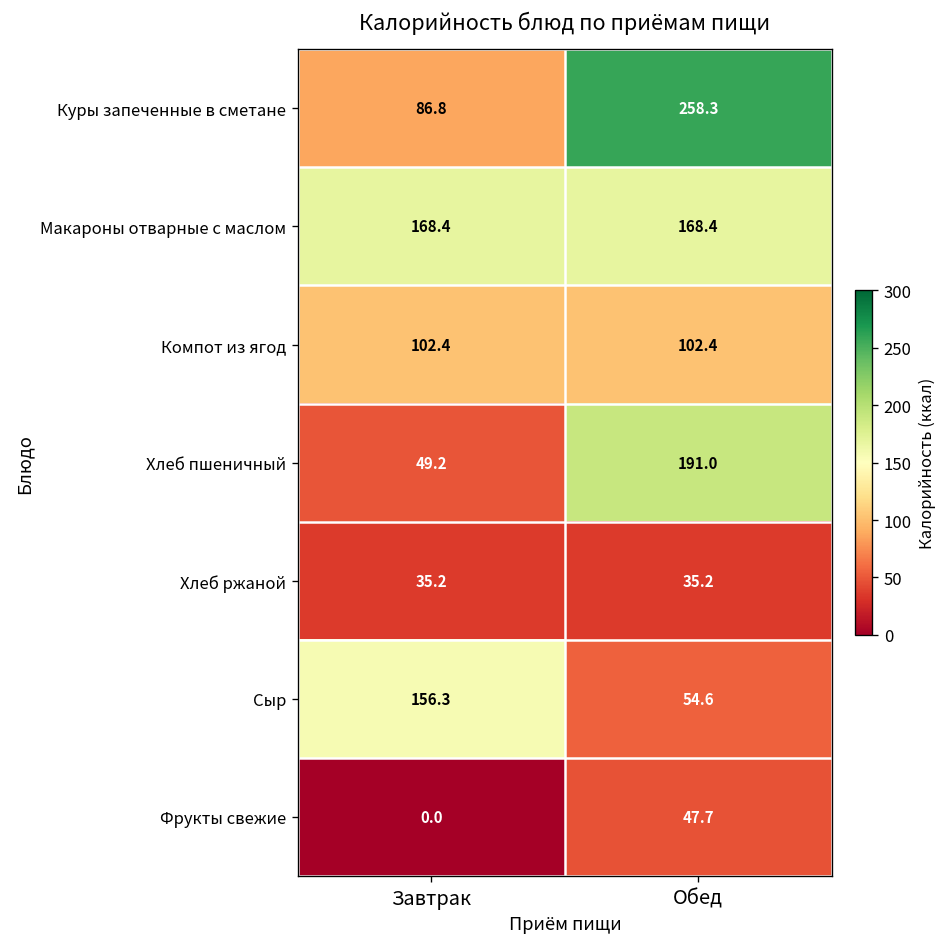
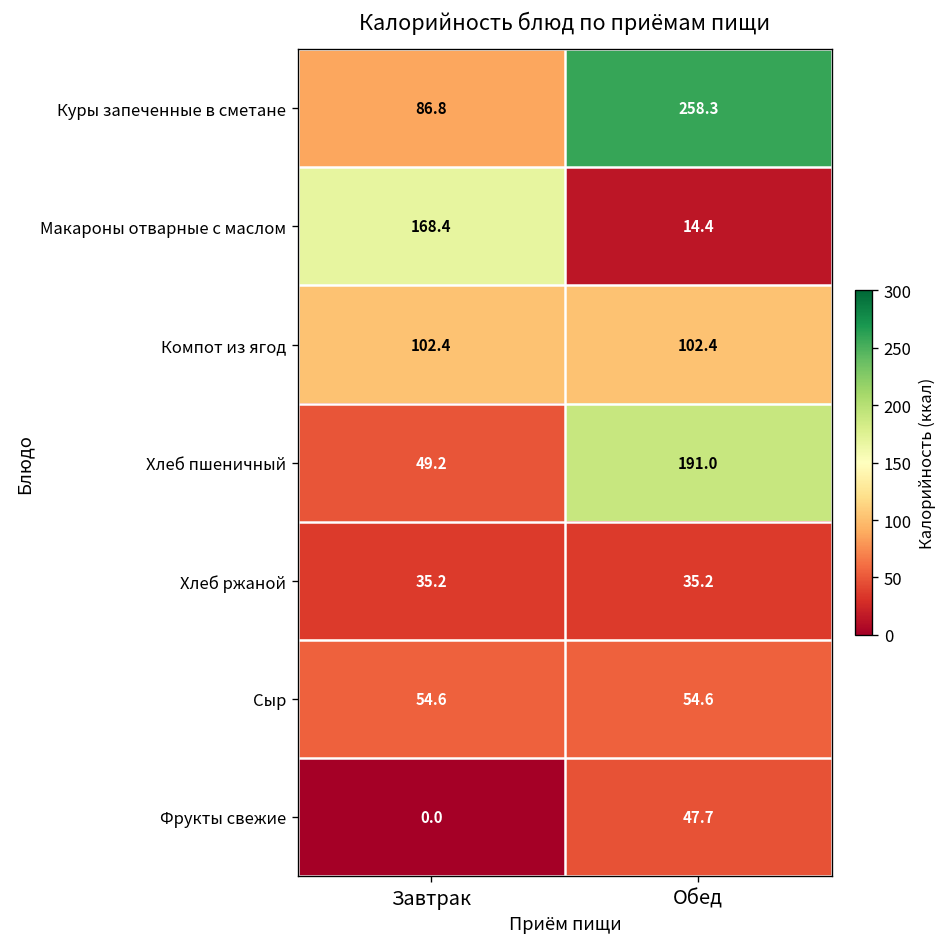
Макароны отварные с маслом, Обед: 168.4 -> 14.4
Сыр, Завтрак: 156.3 -> 54.6
